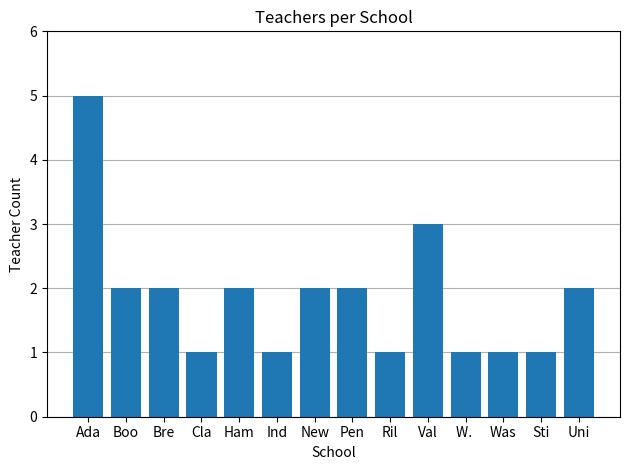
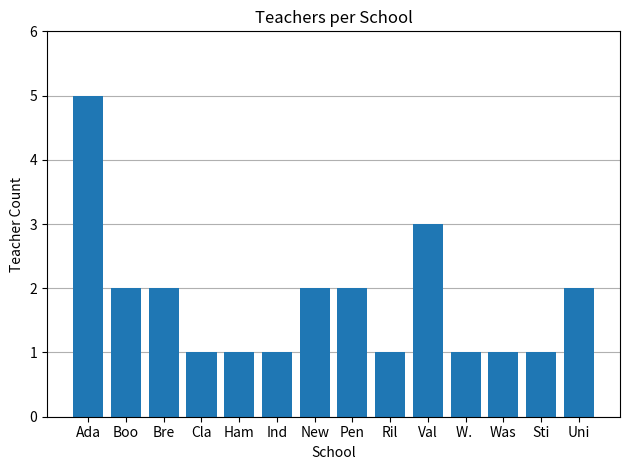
Ham: 2 -> 1
